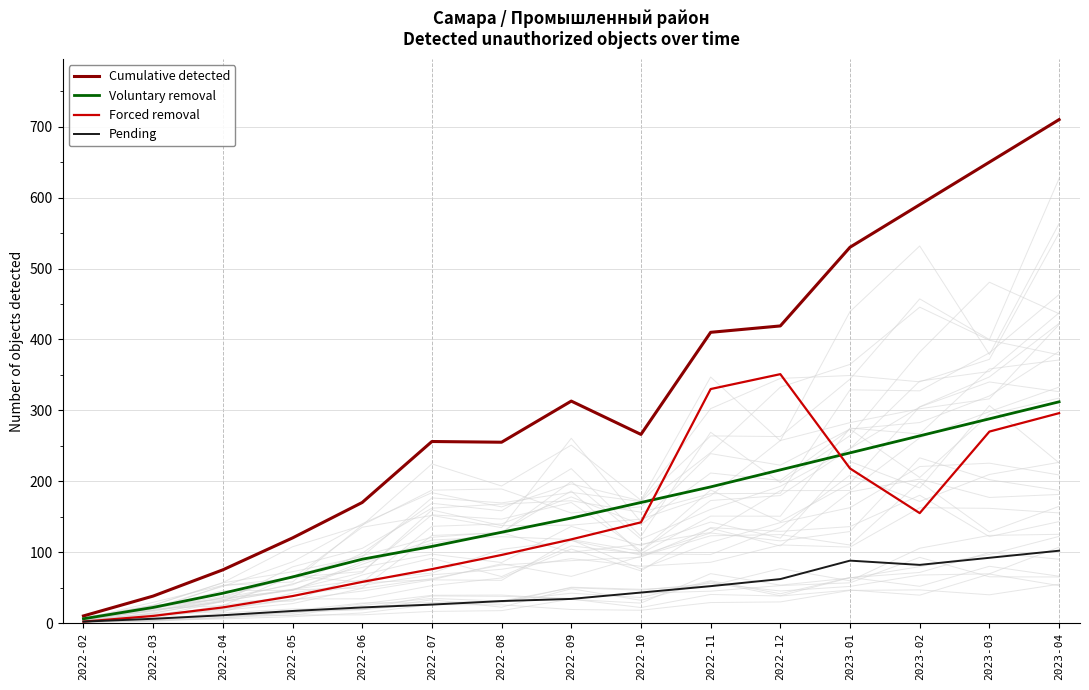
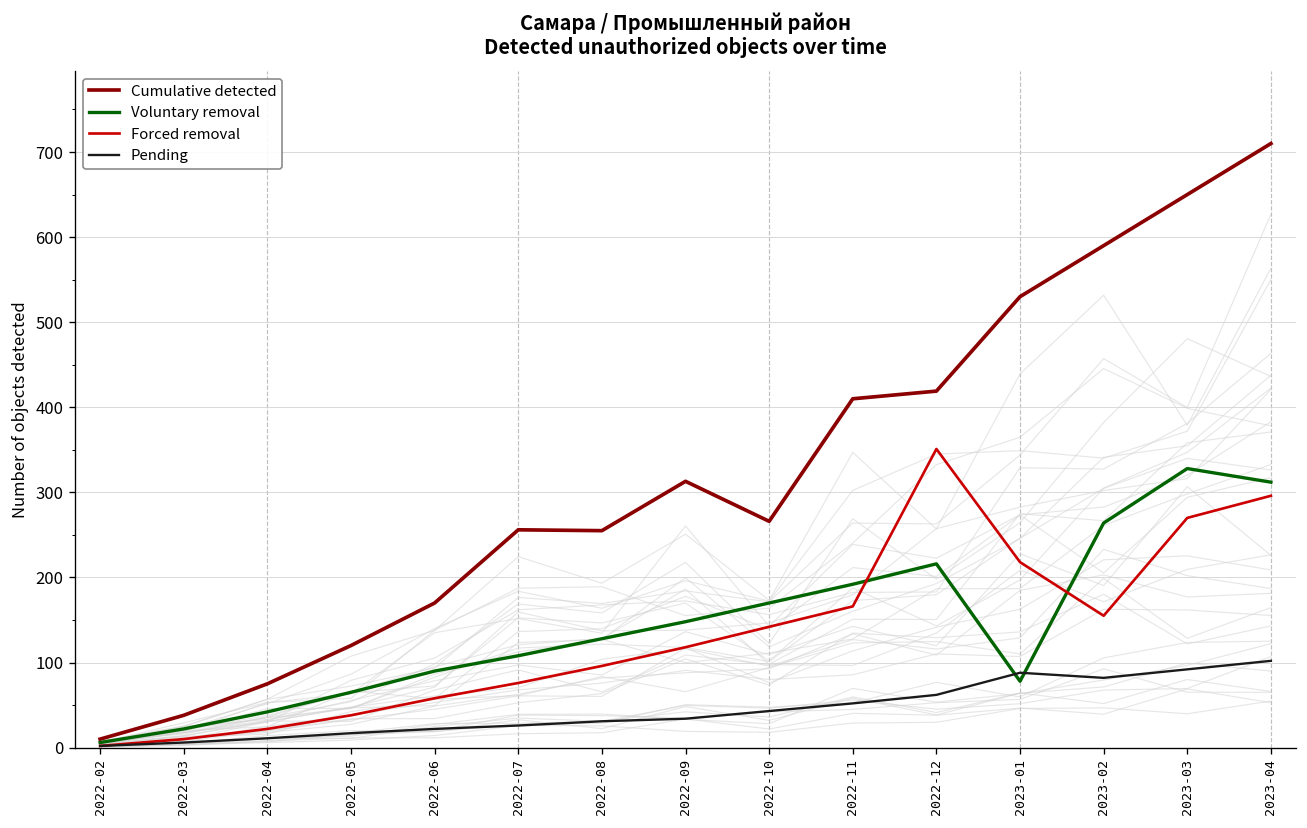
Forced removal, 2022-11: 330 -> 170
Voluntary removal, 2023-01: 240 -> 80
Voluntary removal, 2023-03: 290 -> 330
